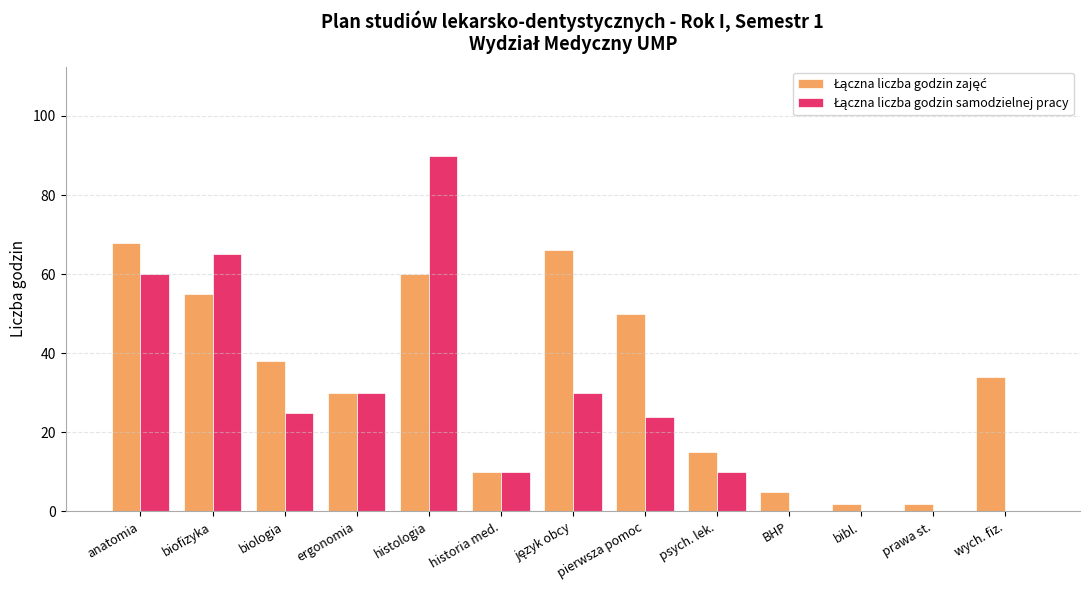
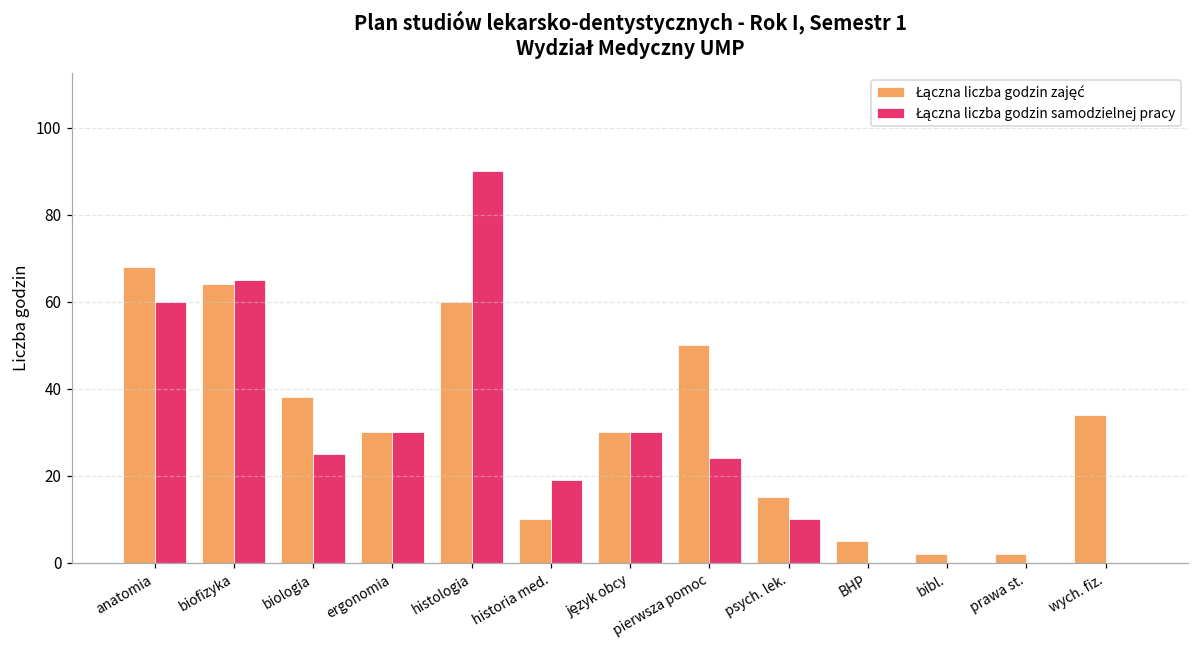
Łączna liczba godzin zajęć, biofizyka: 55 -> 64
Łączna liczba godzin samodzielnej pracy, historia med.: 10 -> 19
Łączna liczba godzin zajęć, język obcy: 66 -> 30
